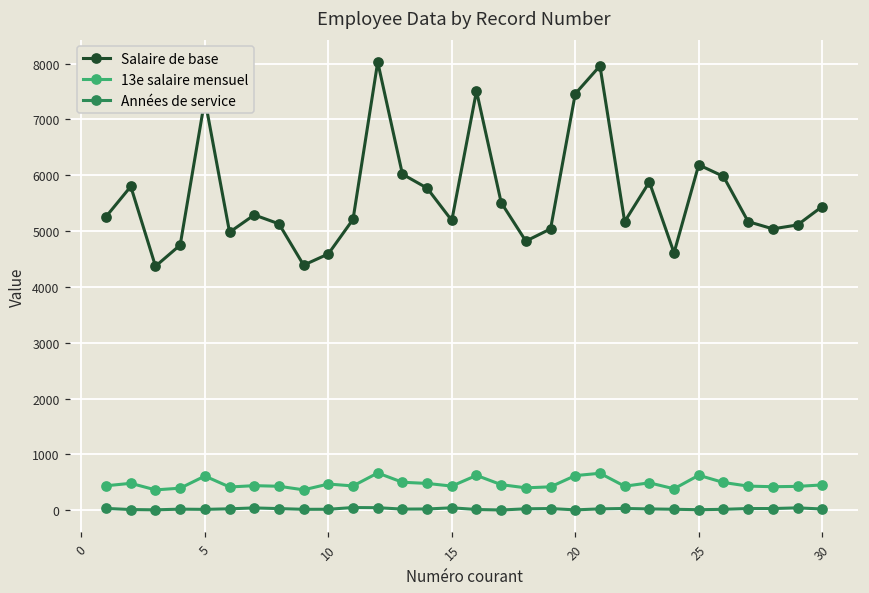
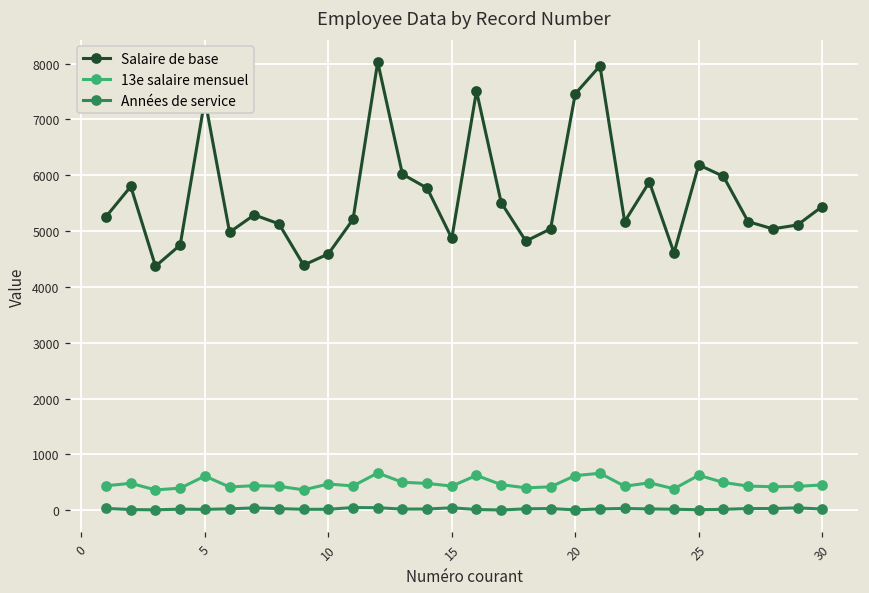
Salaire de base, 15: 5200 -> 4900
